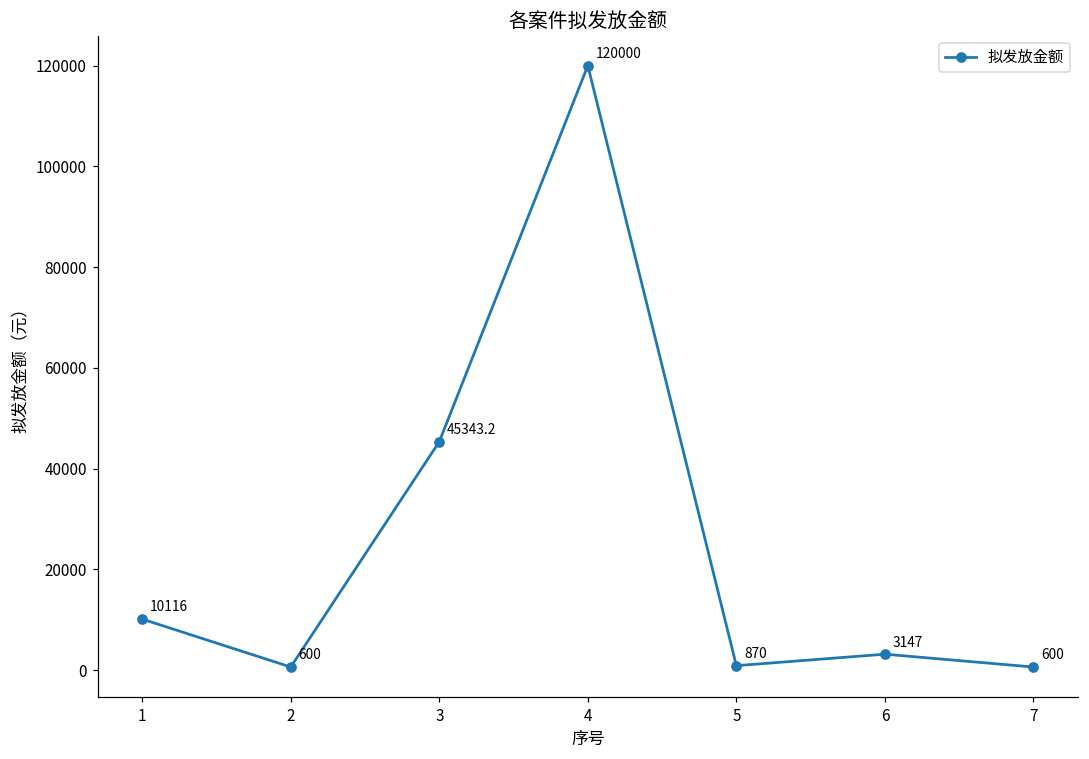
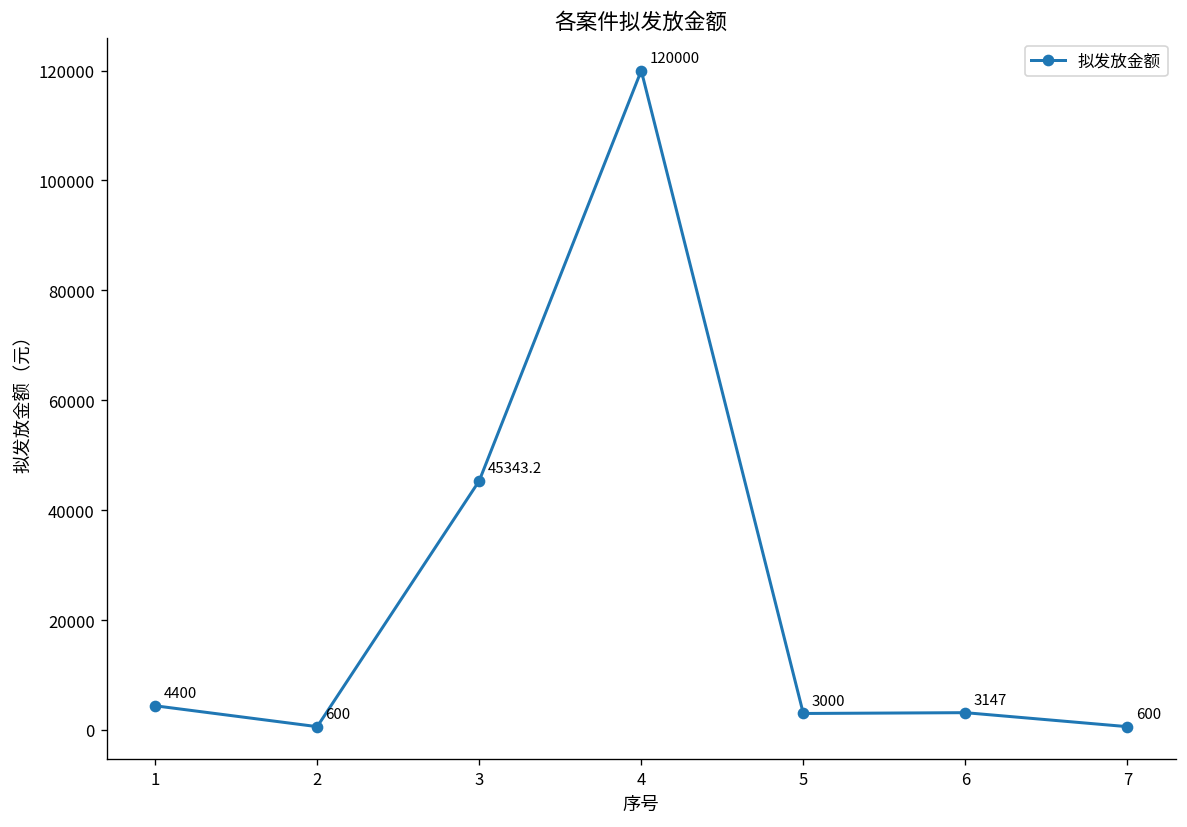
1: 10116 -> 4400
5: 870 -> 3000
